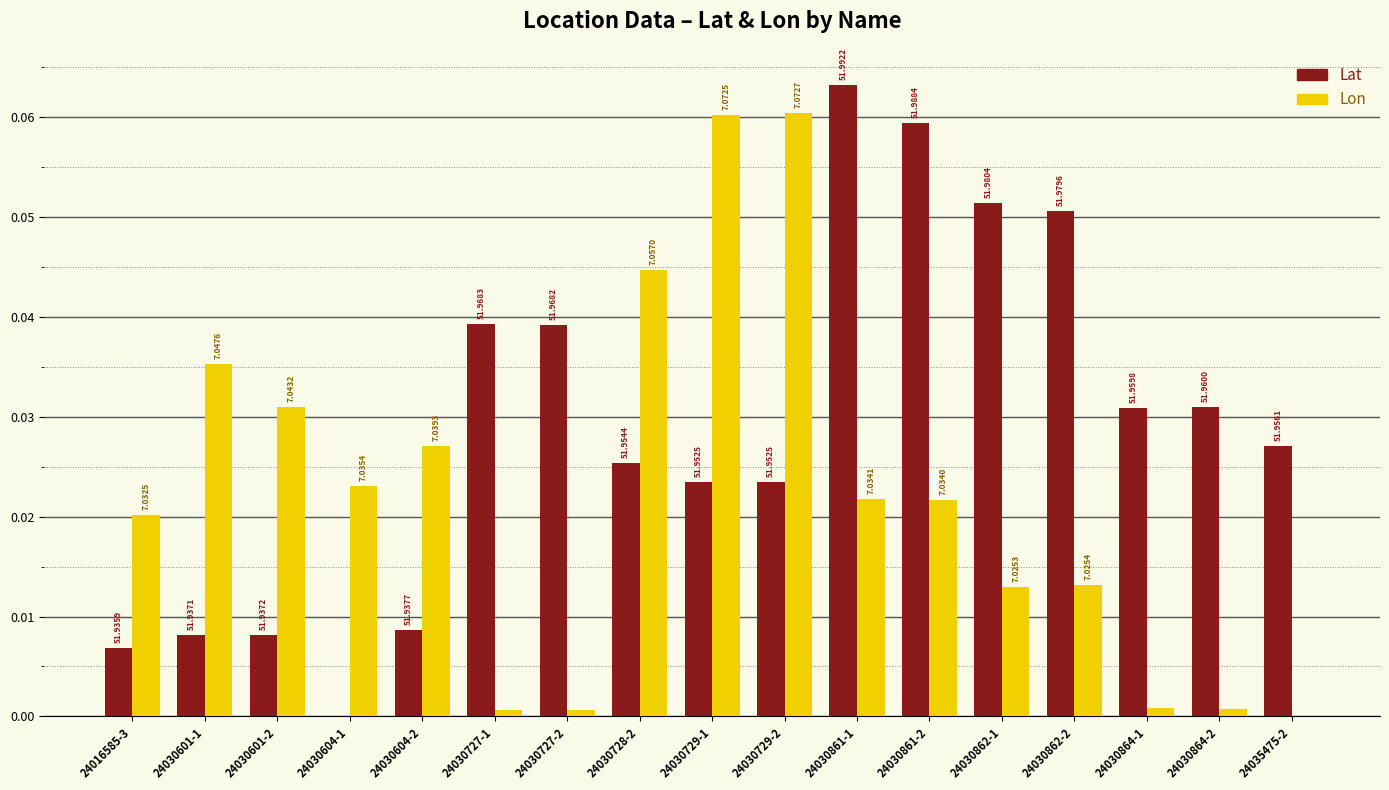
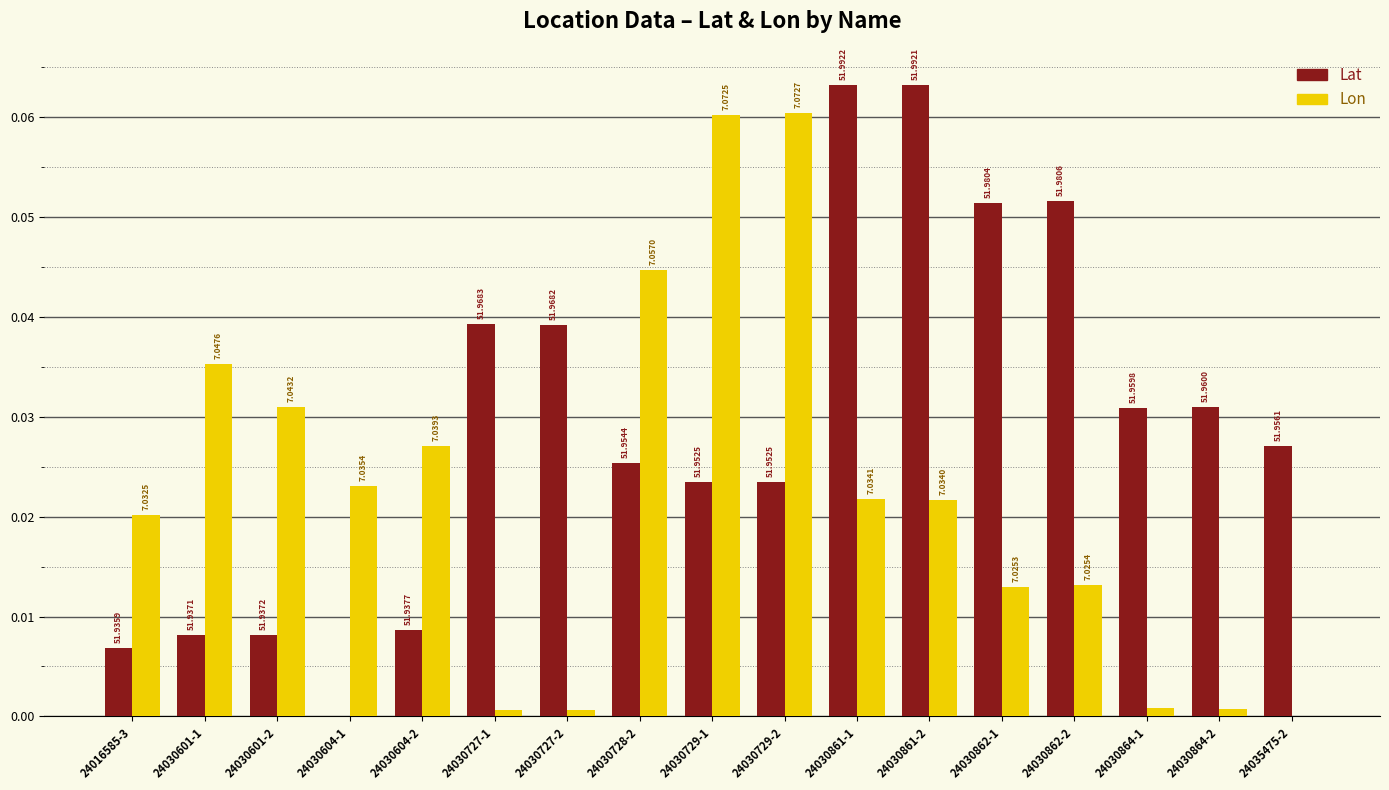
Lat, 24030861-2: 51.9884 -> 51.9921
Lat, 24030862-2: 51.9796 -> 51.9806
